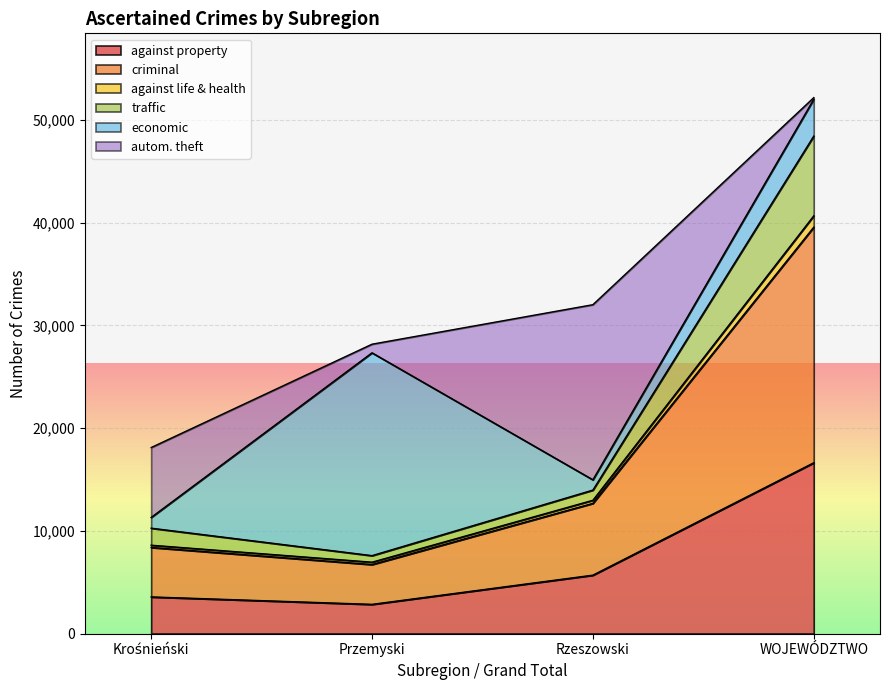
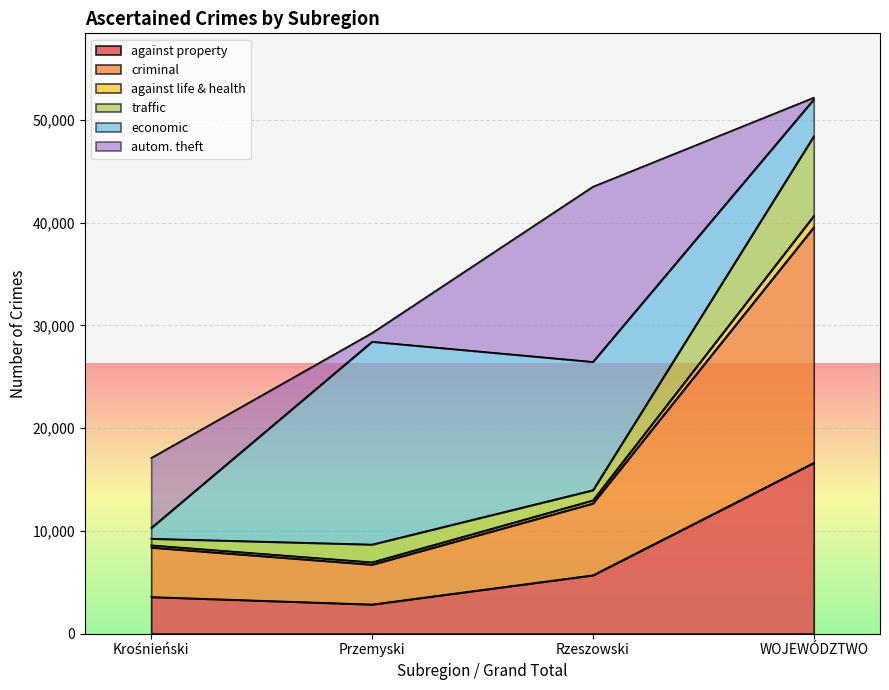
traffic, Krośnieński: 1,700 -> 600
traffic, Przemyski: 600 -> 1,700
economic, Rzeszowski: 1,000 -> 12,500
